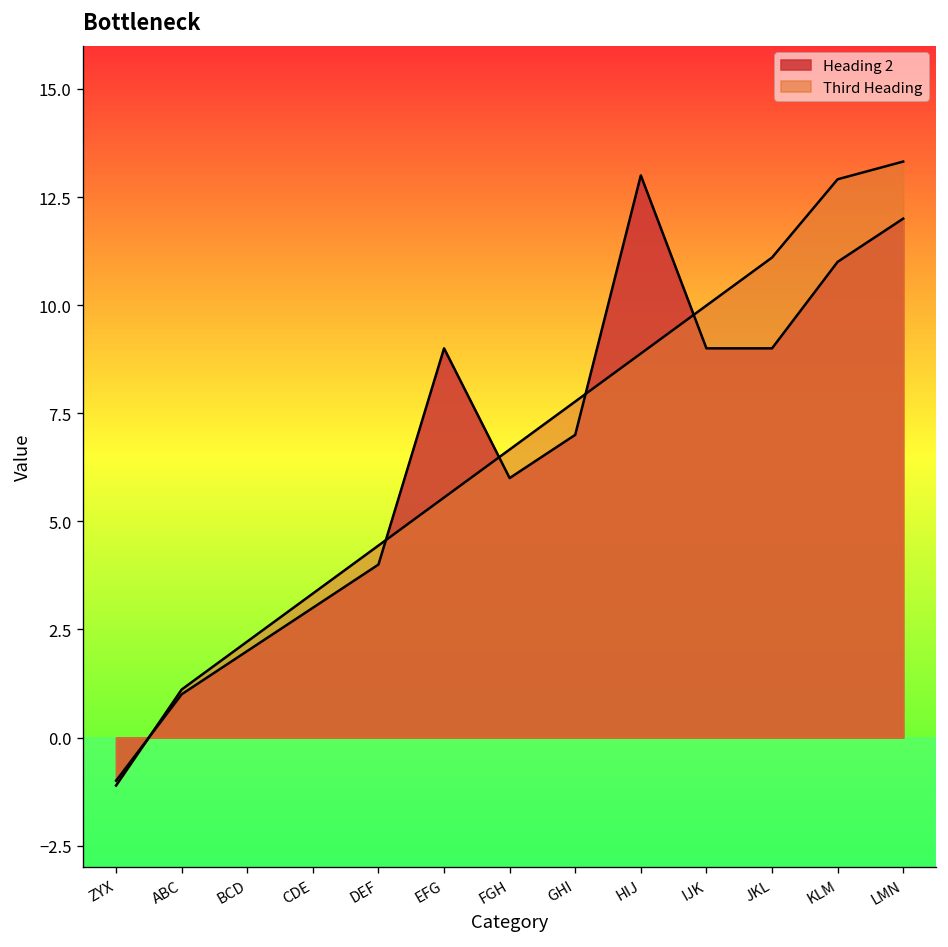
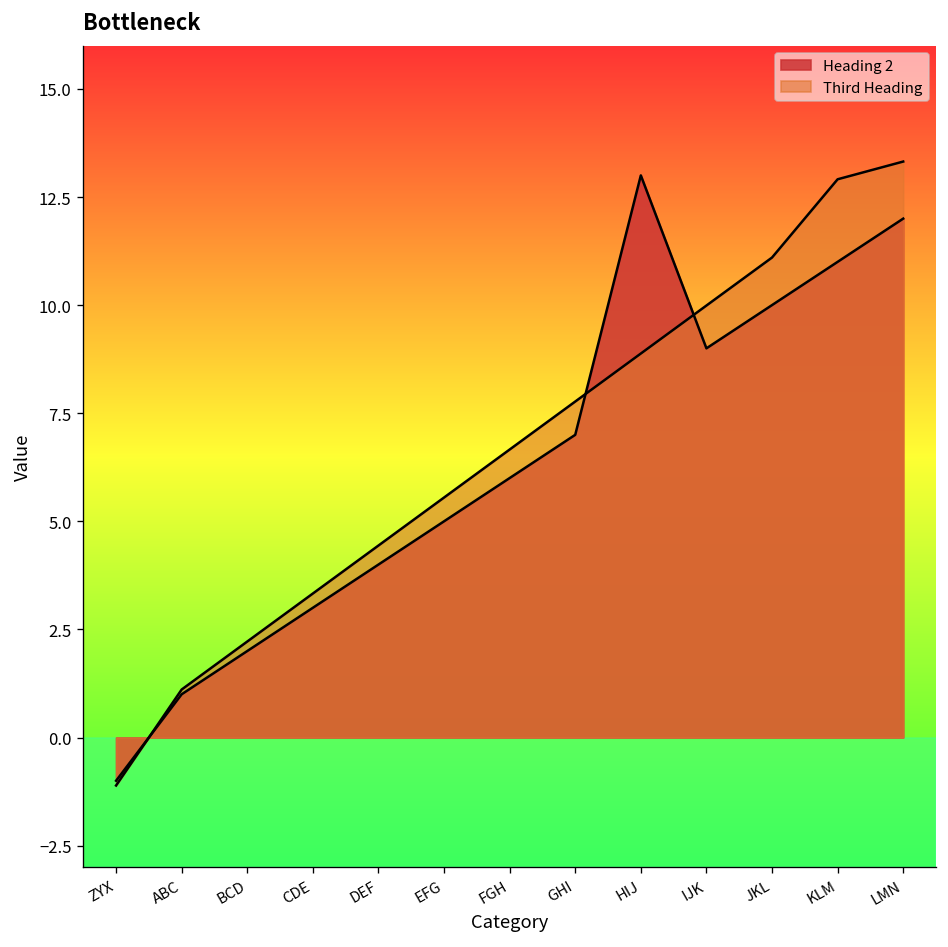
Heading 2, EFG: 9 -> 5
Heading 2, JKL: 9 -> 10
